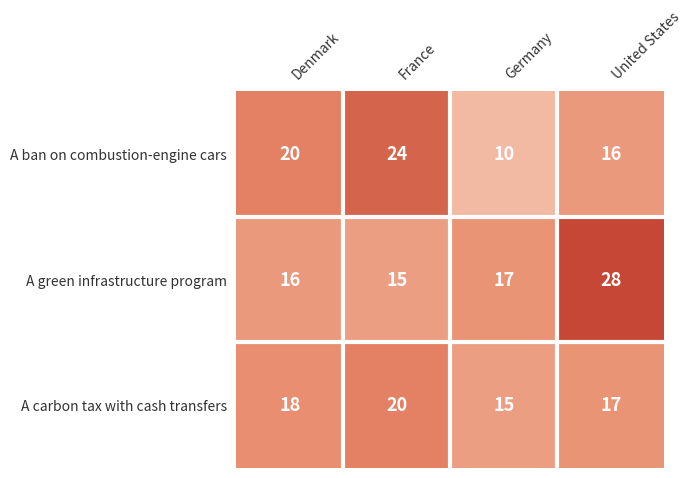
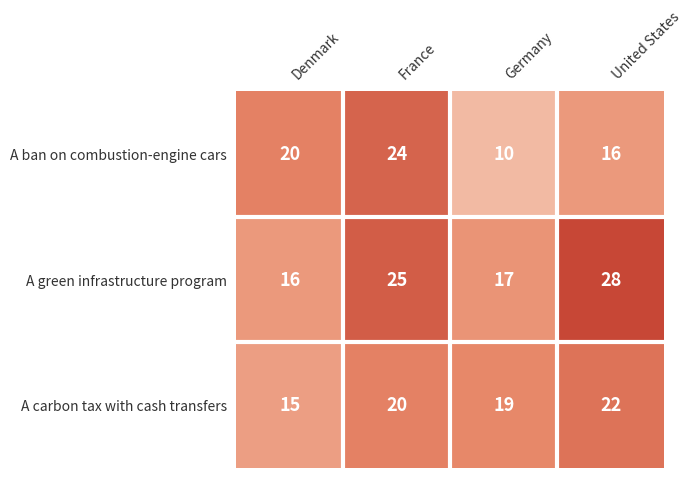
A green infrastructure program, France: 15 -> 25
A carbon tax with cash transfers, Denmark: 18 -> 15
A carbon tax with cash transfers, Germany: 15 -> 19
A carbon tax with cash transfers, United States: 17 -> 22
